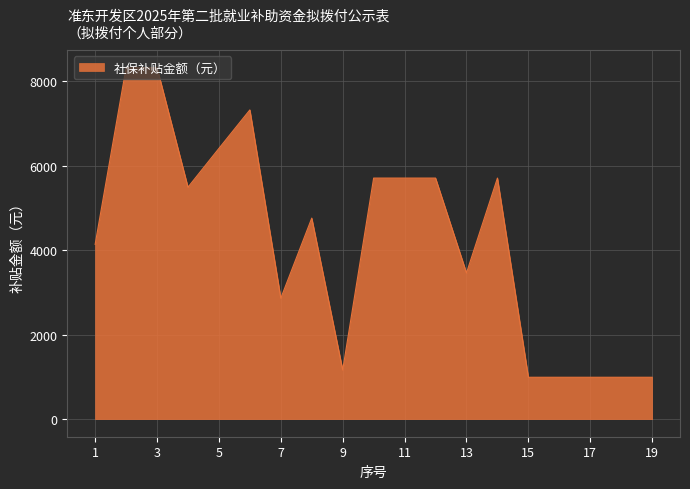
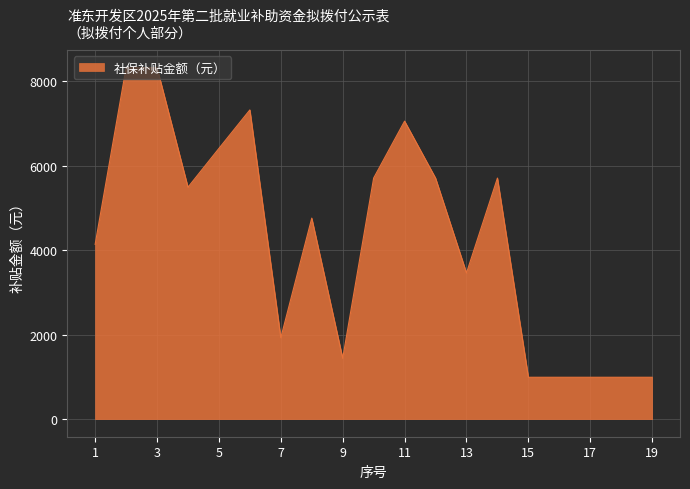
7: 2900 -> 1900
9: 1200 -> 1400
11: 5700 -> 7100
